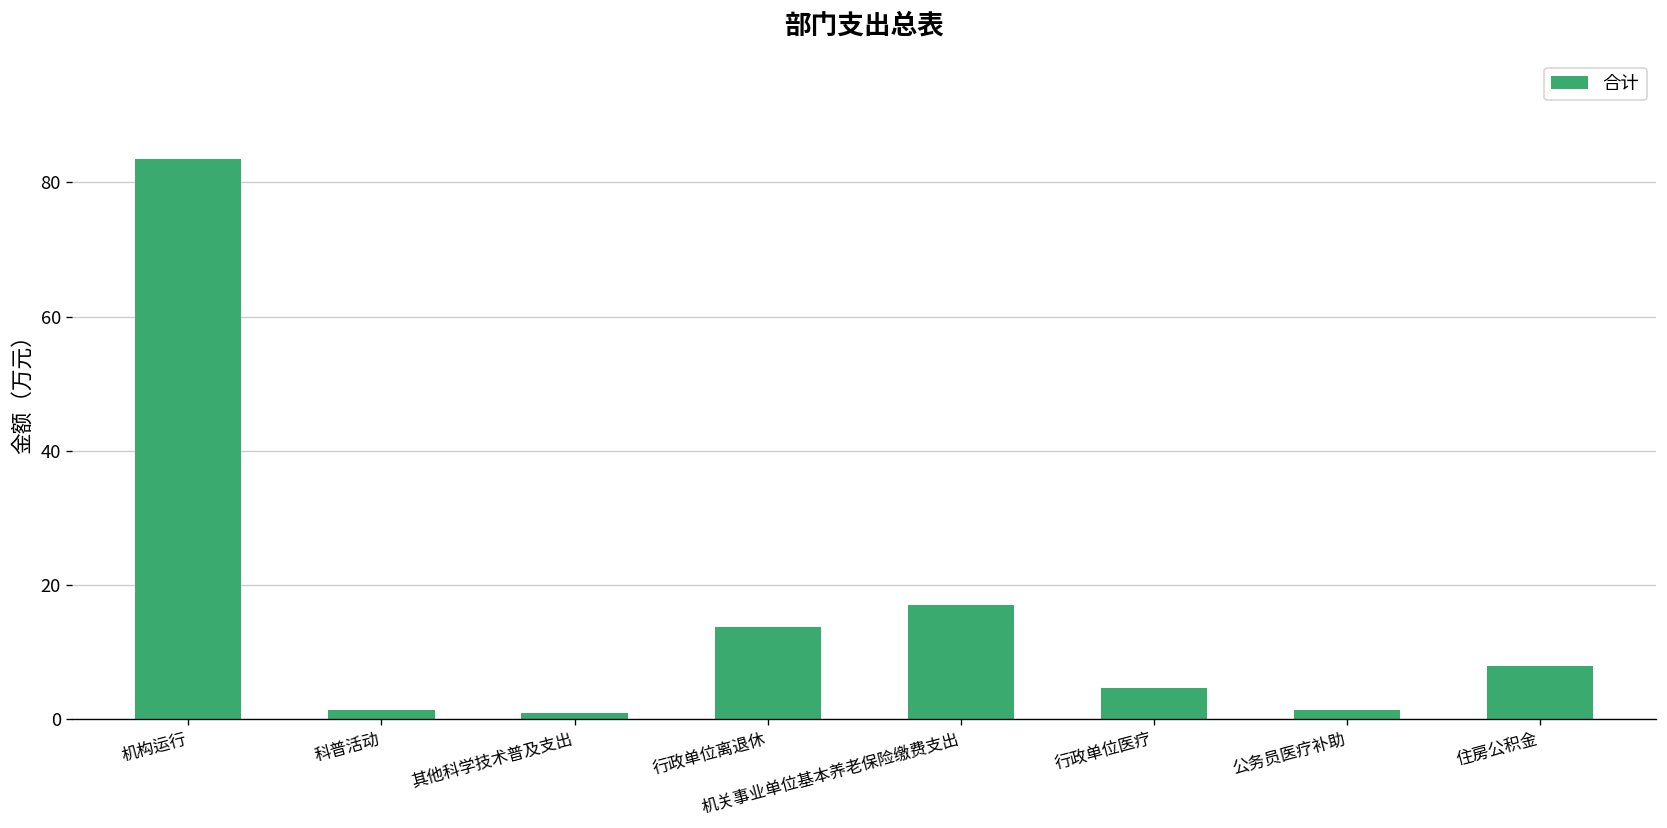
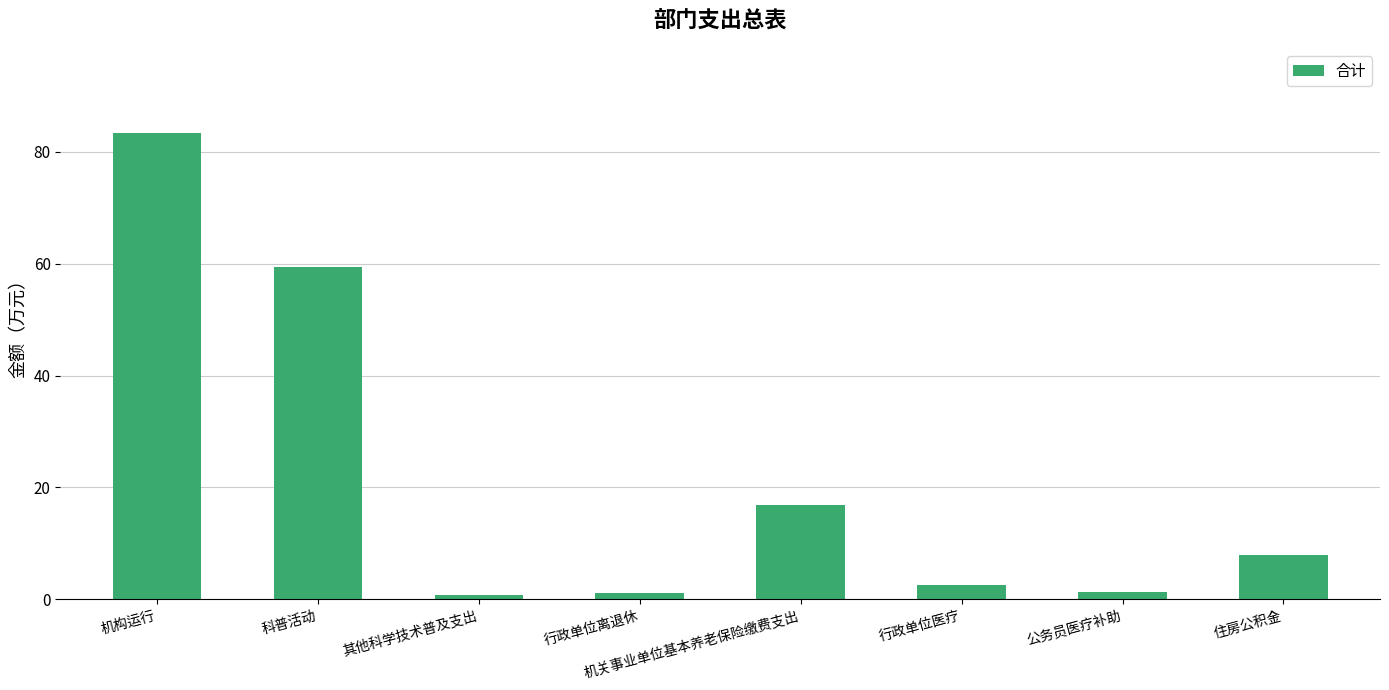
科普活动: 1 -> 60
行政单位离退休: 14 -> 1
行政单位医疗: 5 -> 3
